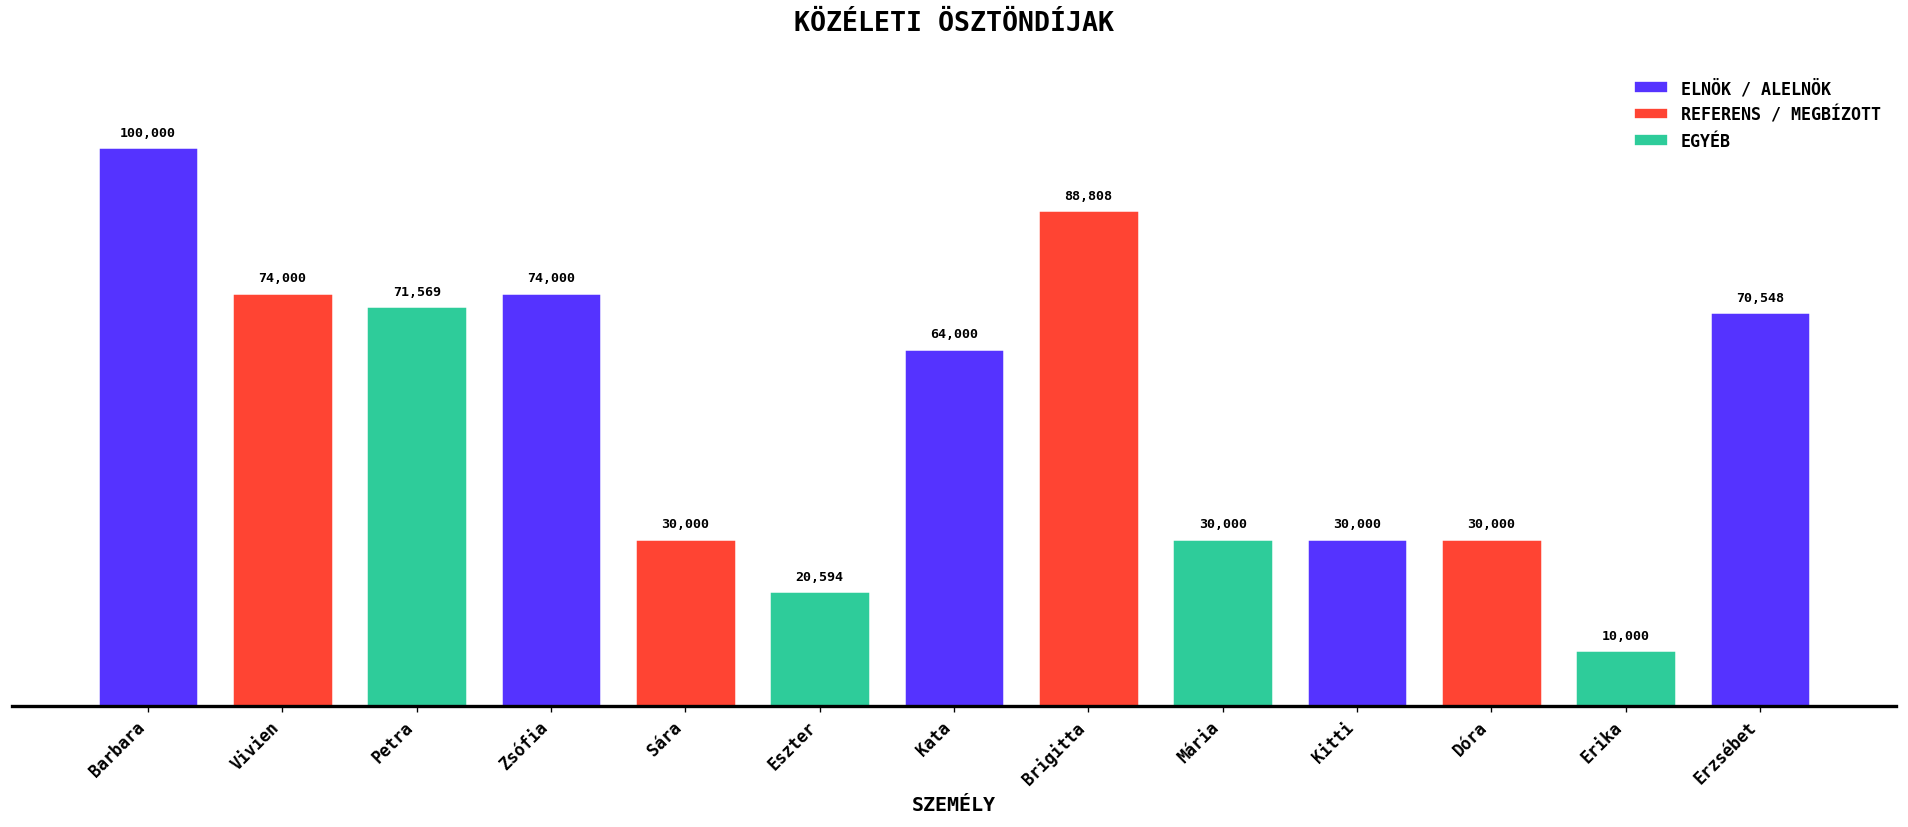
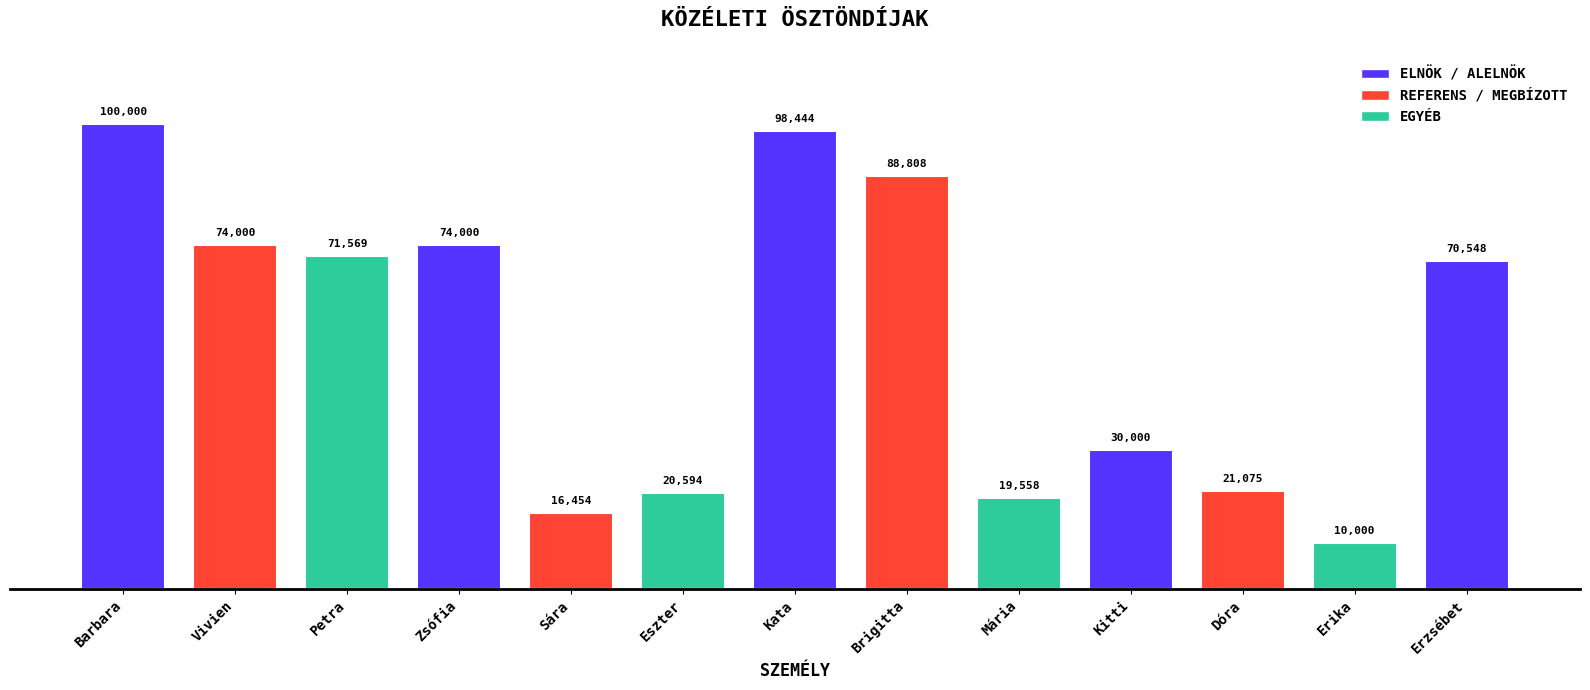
Sára: 30,000 -> 16,454
Kata: 64,000 -> 98,444
Mária: 30,000 -> 19,558
Dóra: 30,000 -> 21,075
